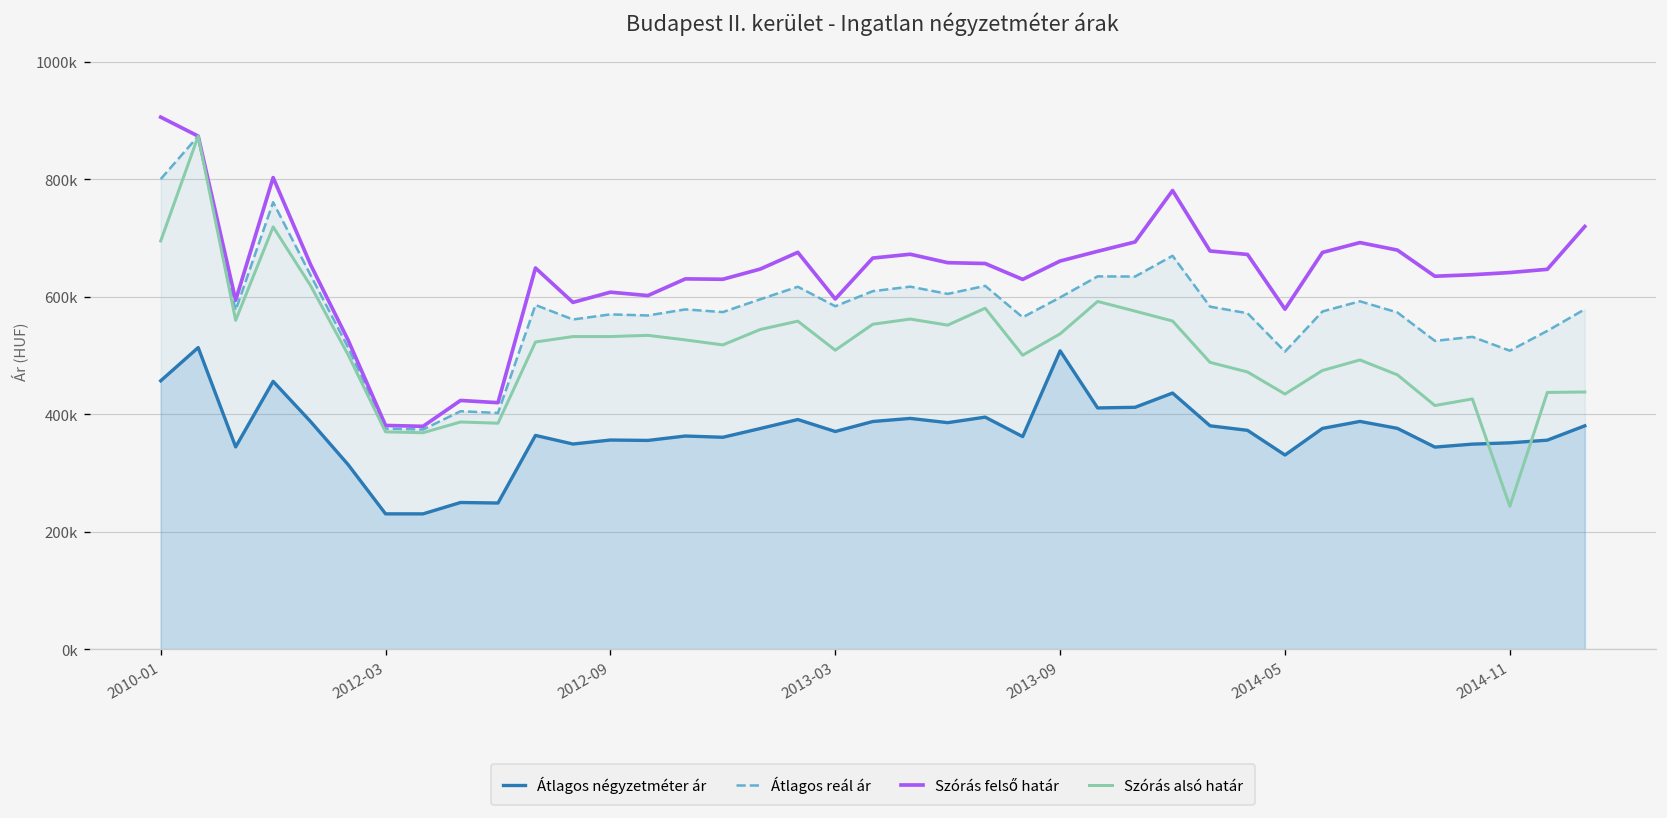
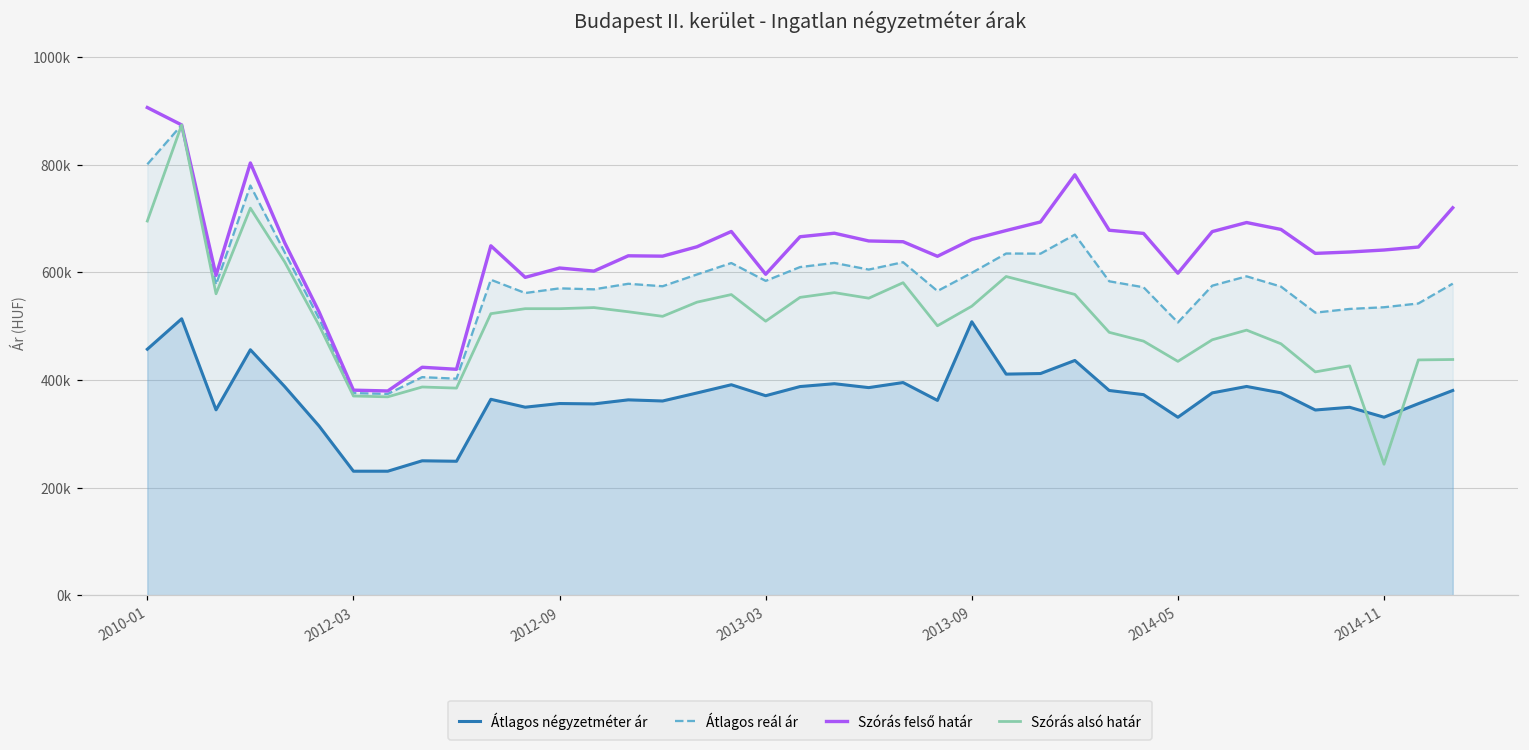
Szórás felső határ, 2014-05: 580000 -> 600000
Átlagos négyzetméter ár, 2014-11: 350000 -> 330000
Átlagos reál ár, 2014-11: 510000 -> 540000
